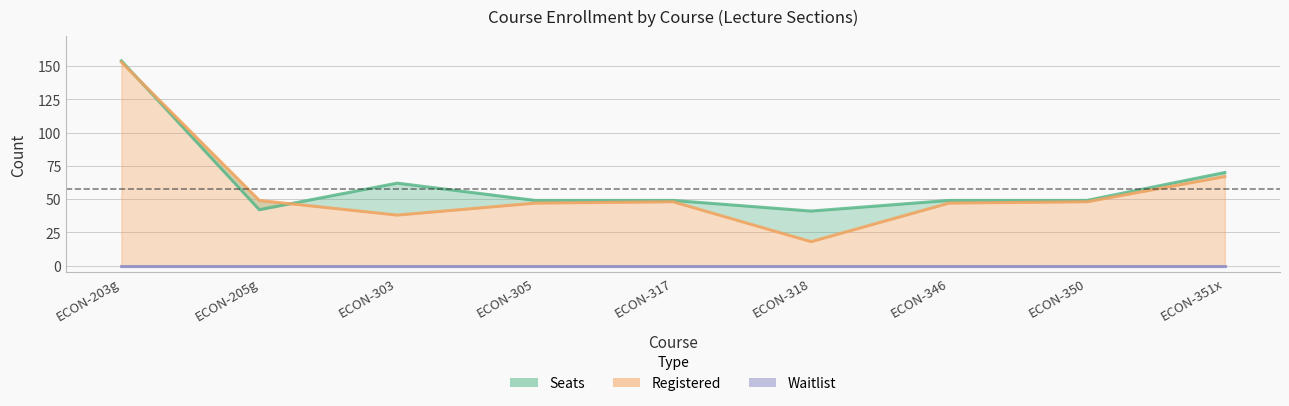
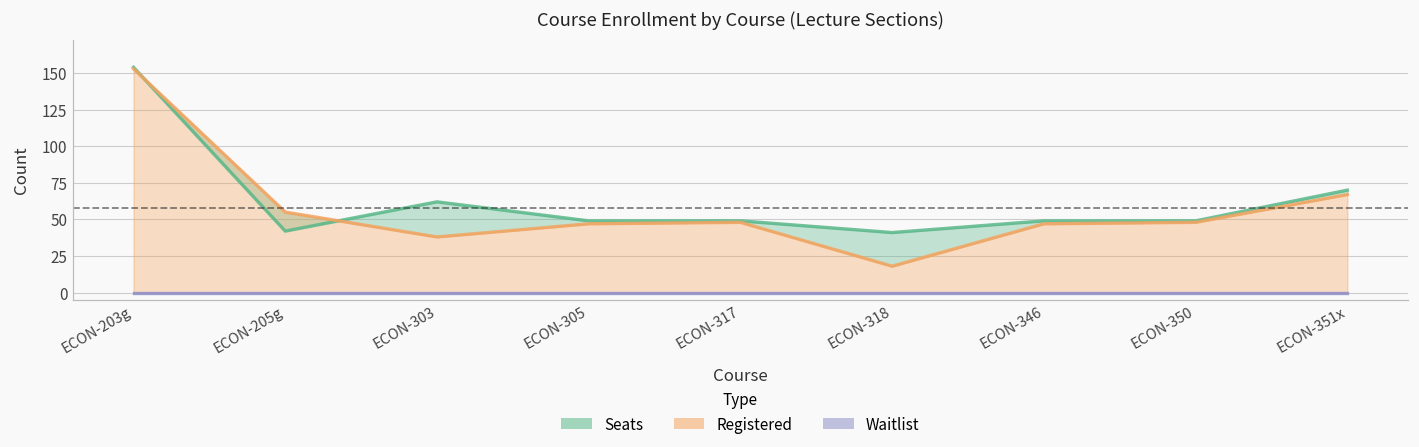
Registered, ECON-205g: 49 -> 55
